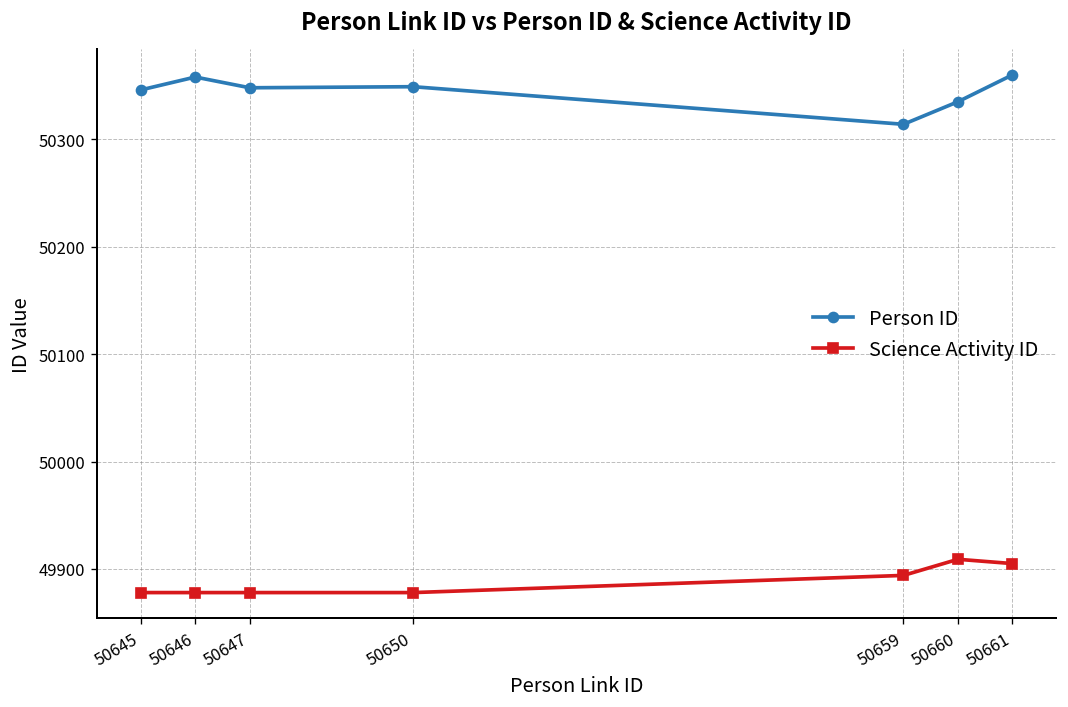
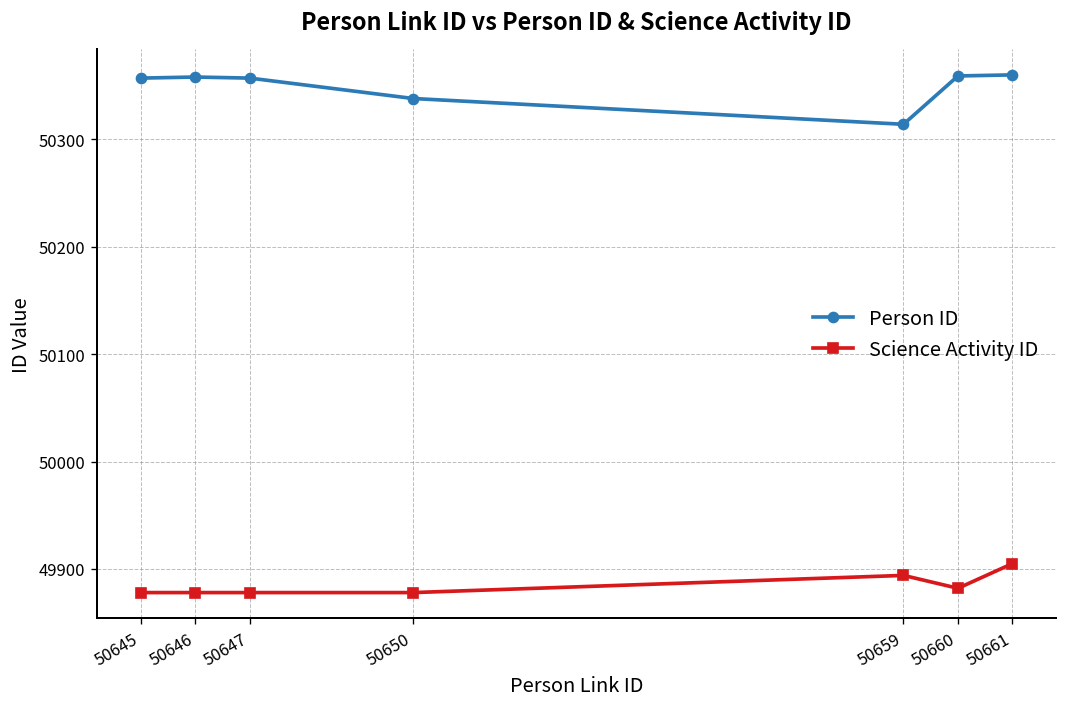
Person ID, 50645: 50350 -> 50360
Person ID, 50647: 50350 -> 50360
Person ID, 50650: 50350 -> 50340
Person ID, 50660: 50340 -> 50360
Science Activity ID, 50660: 49910 -> 49880
